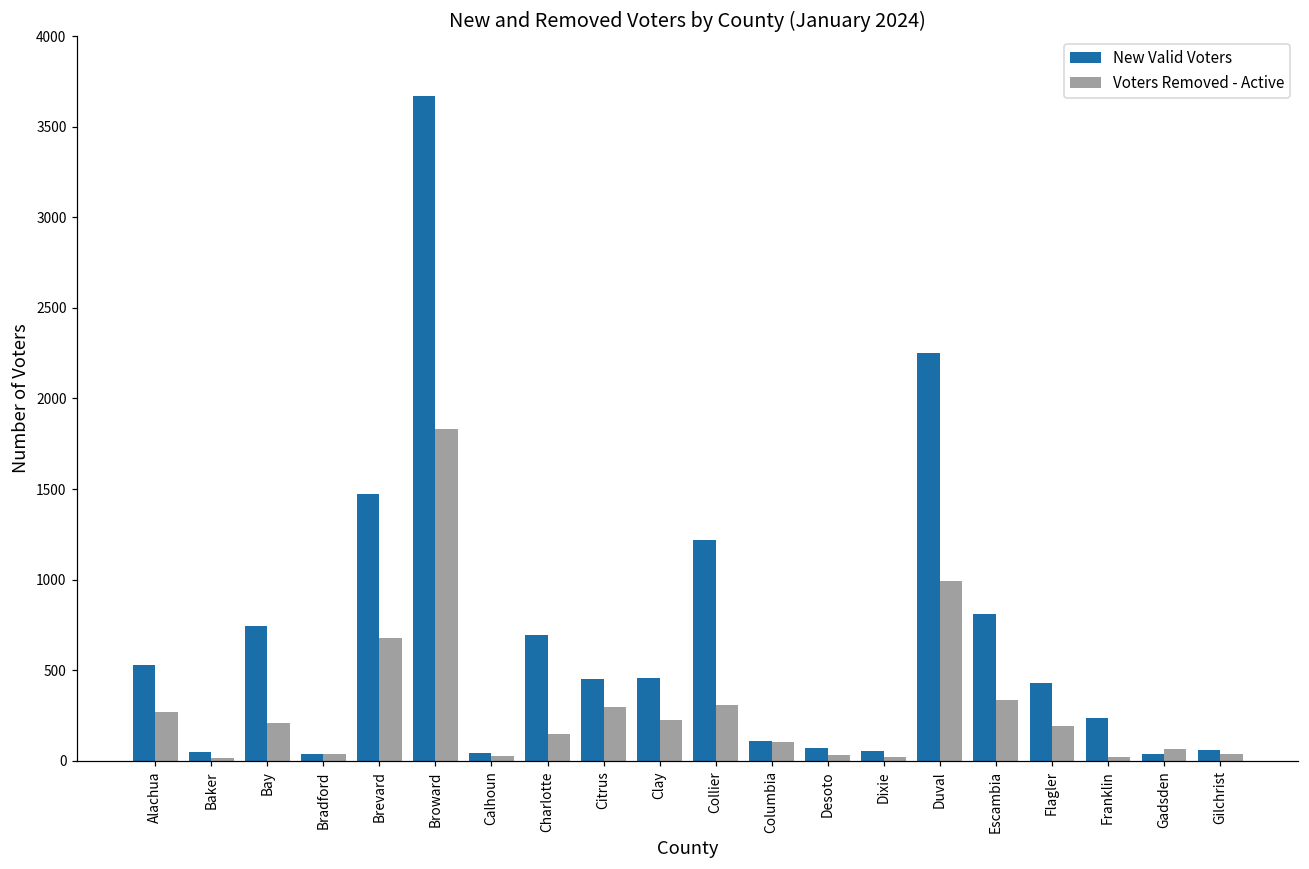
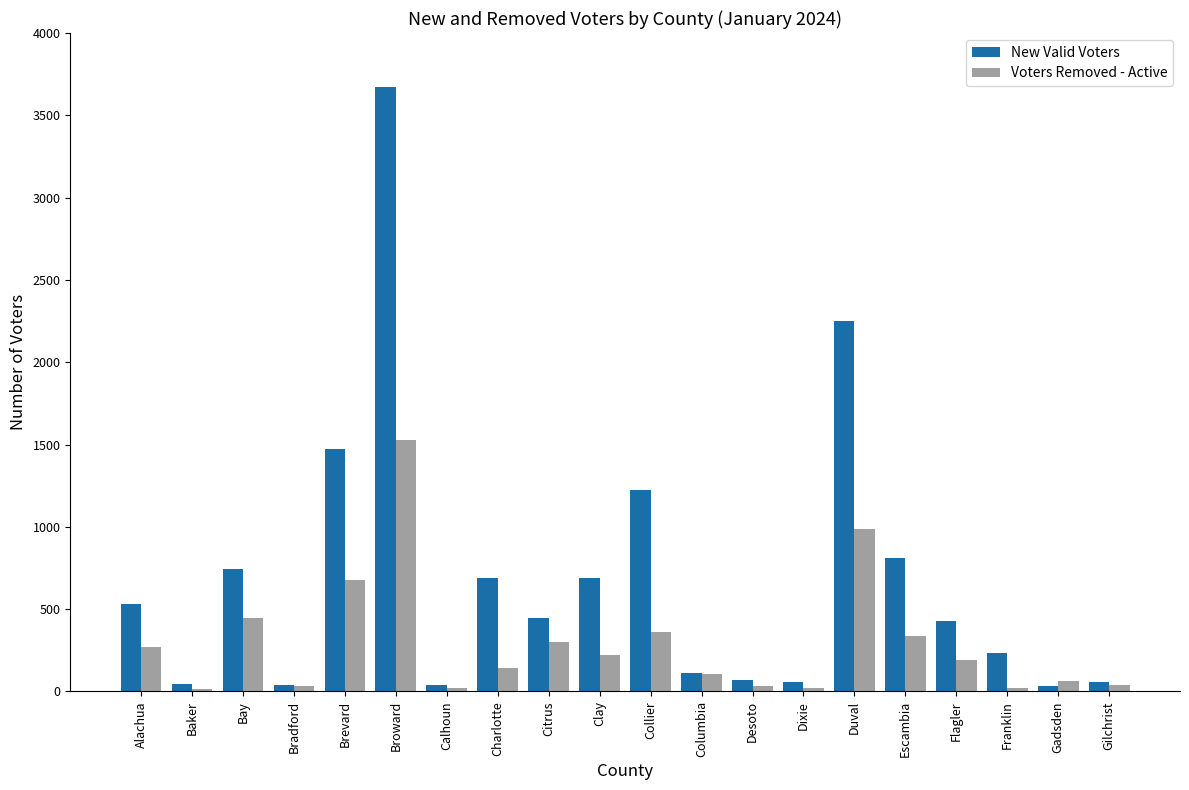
Voters Removed - Active, Bay: 210 -> 450
Voters Removed - Active, Broward: 1830 -> 1530
New Valid Voters, Clay: 460 -> 690
Voters Removed - Active, Collier: 310 -> 360
